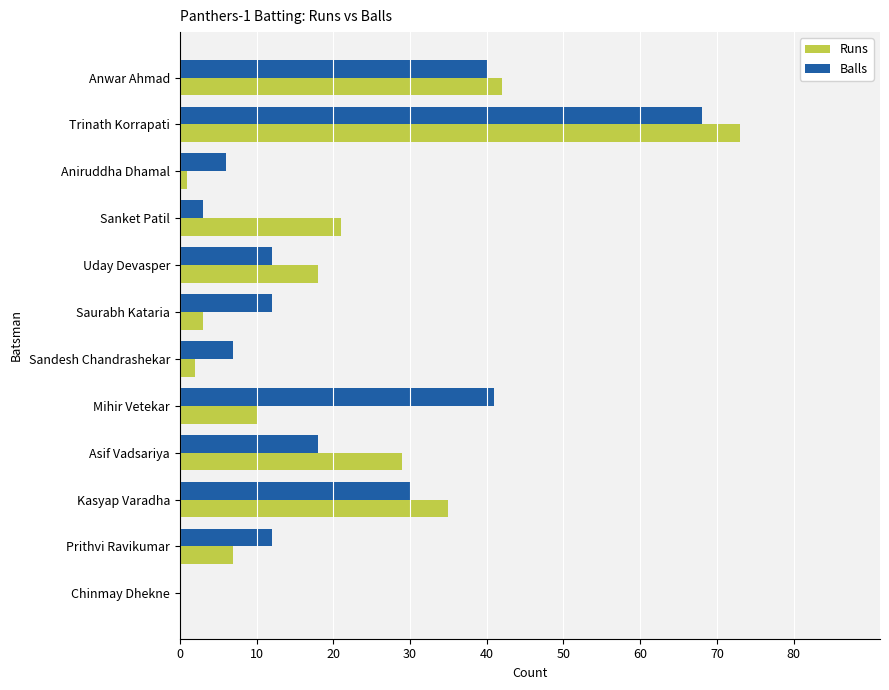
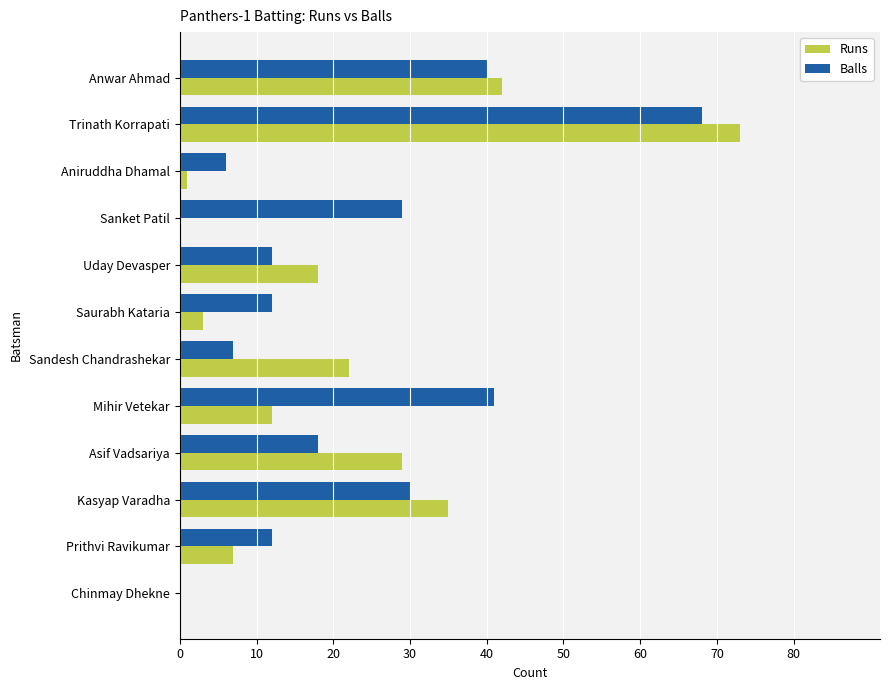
Balls, Sanket Patil: 3 -> 29
Runs, Sanket Patil: 21 -> 0
Runs, Sandesh Chandrashekar: 2 -> 22
Runs, Mihir Vetekar: 10 -> 12
